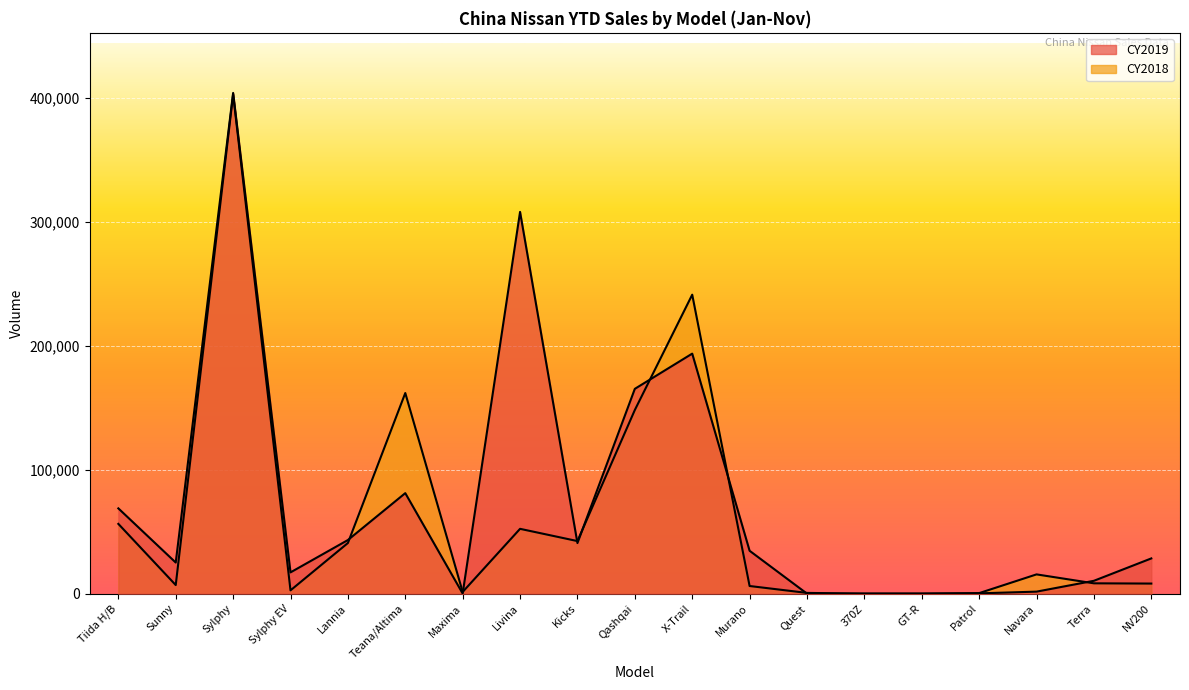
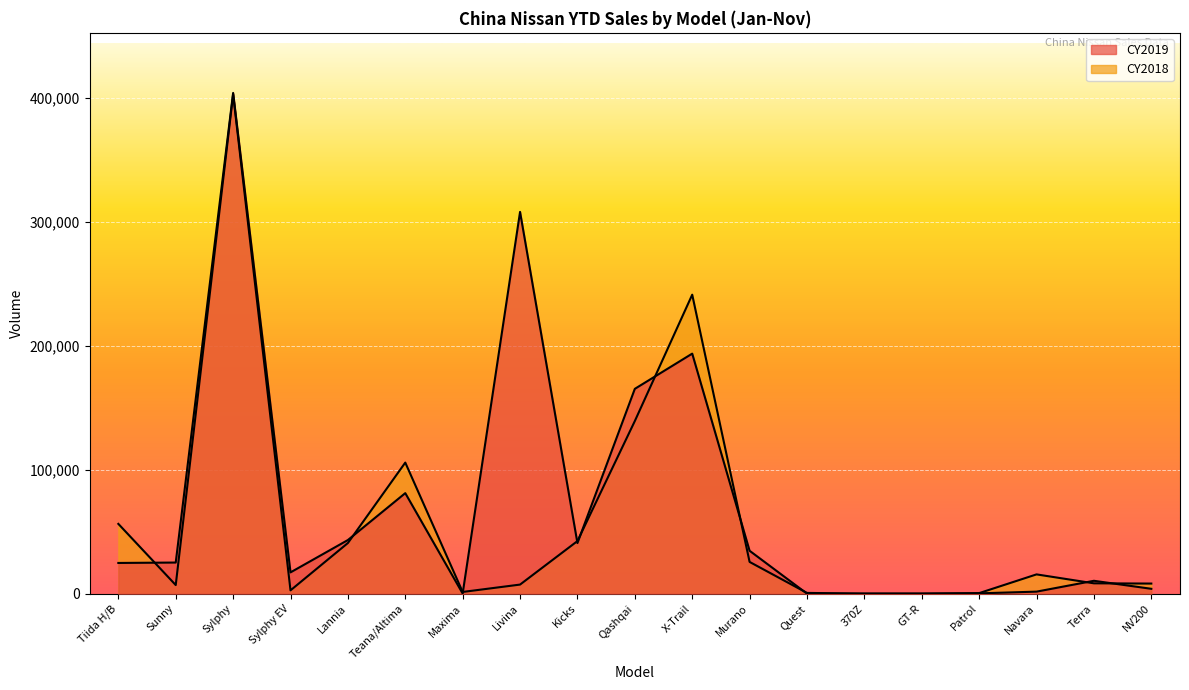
CY2019, Tiida H/B: 69,000 -> 25,000
CY2018, Teana/Altima: 162,000 -> 106,000
CY2018, Livina: 52,000 -> 7,000
CY2018, Qashqai: 148,000 -> 139,000
CY2018, Murano: 6,000 -> 26,000
CY2019, NV200: 28,000 -> 4,000
